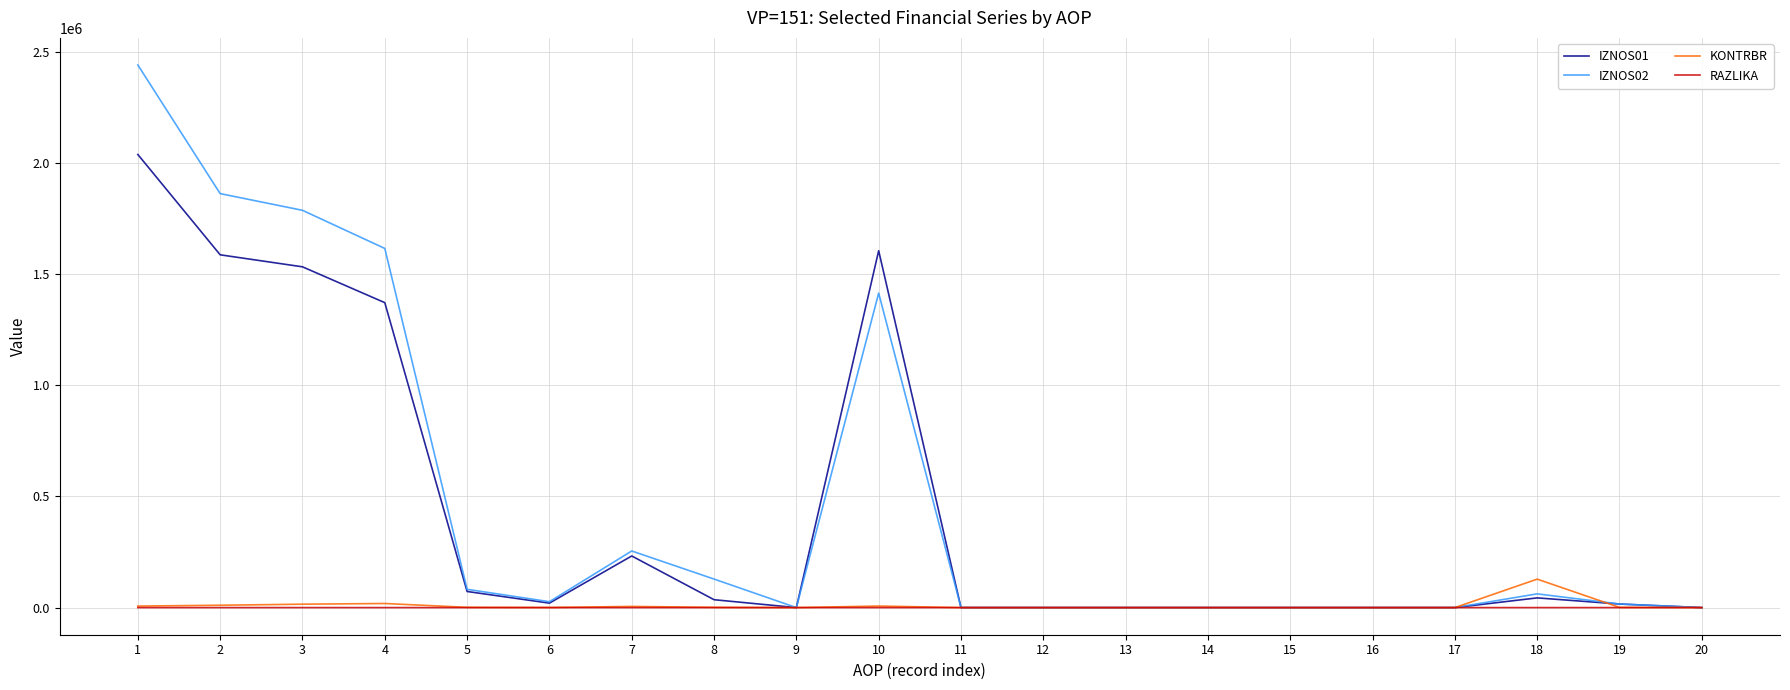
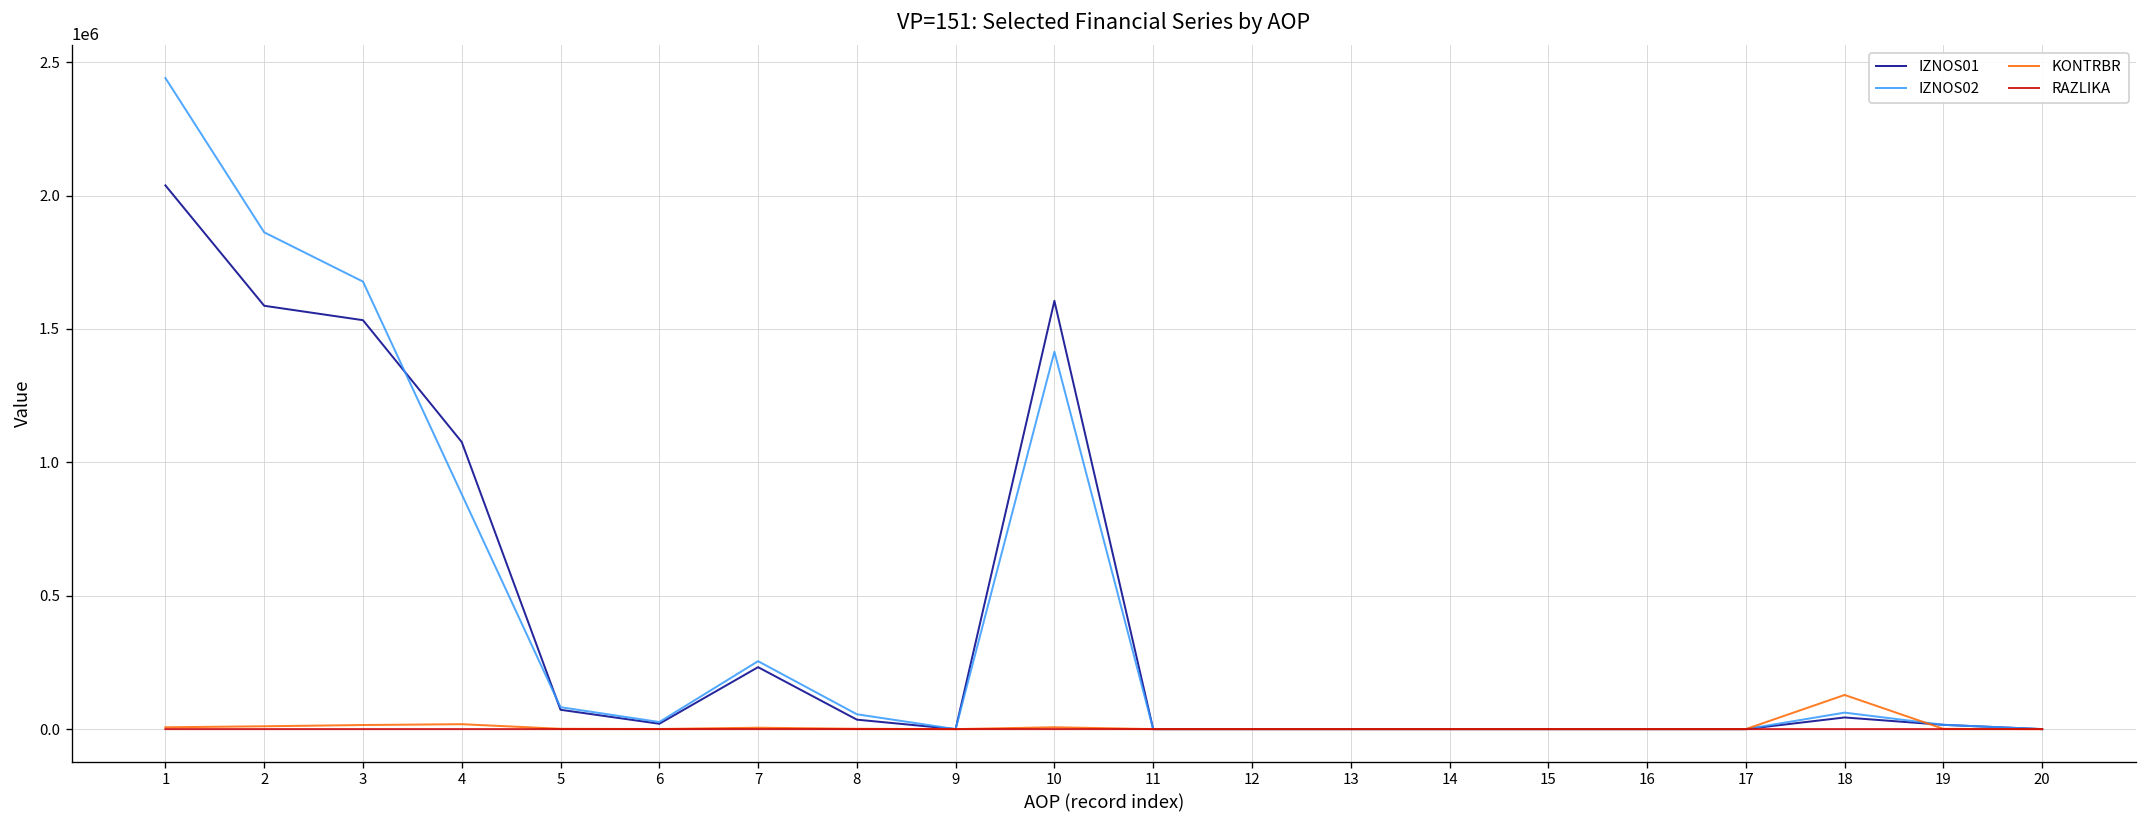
IZNOS02, 3: 1790000 -> 1680000
IZNOS01, 4: 1370000 -> 1080000
IZNOS02, 4: 1620000 -> 880000
IZNOS02, 8: 130000 -> 60000
